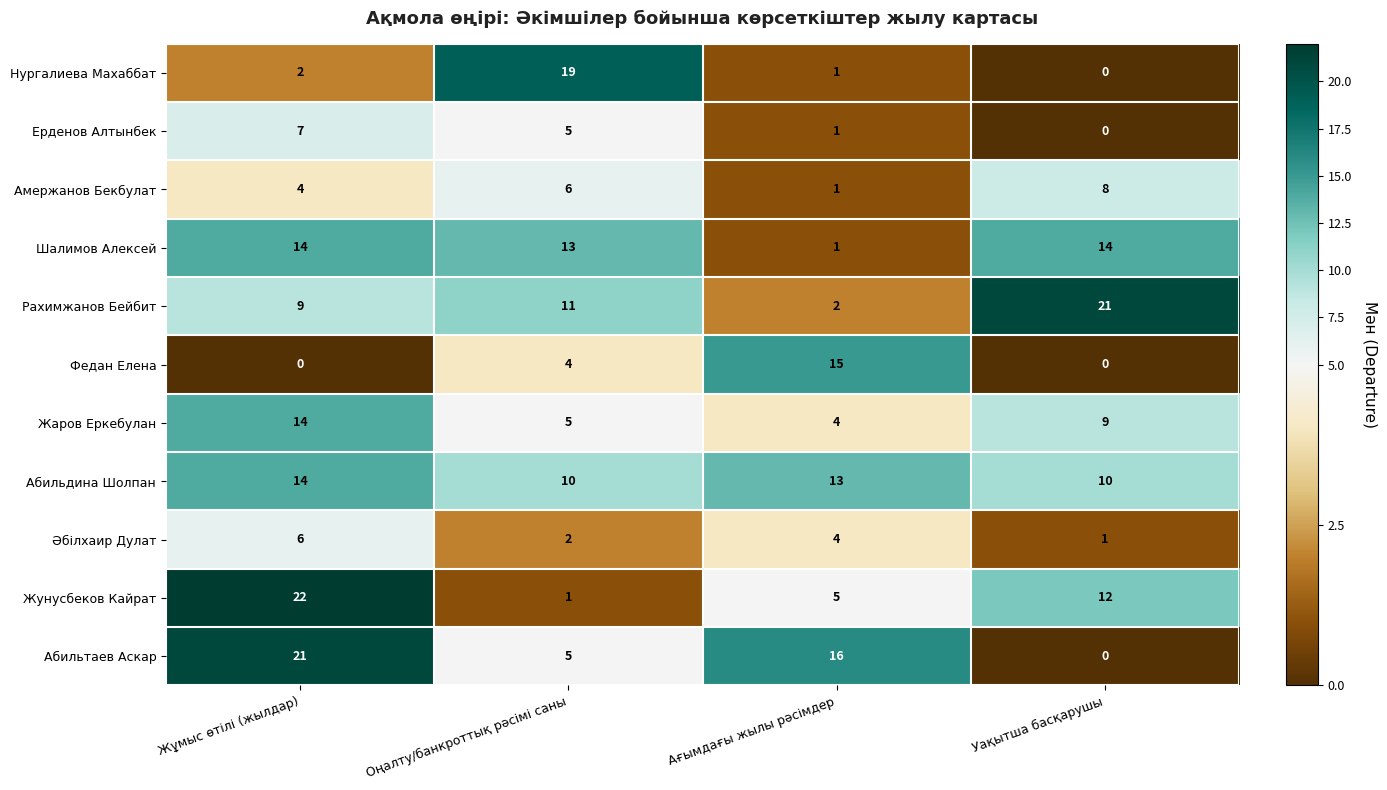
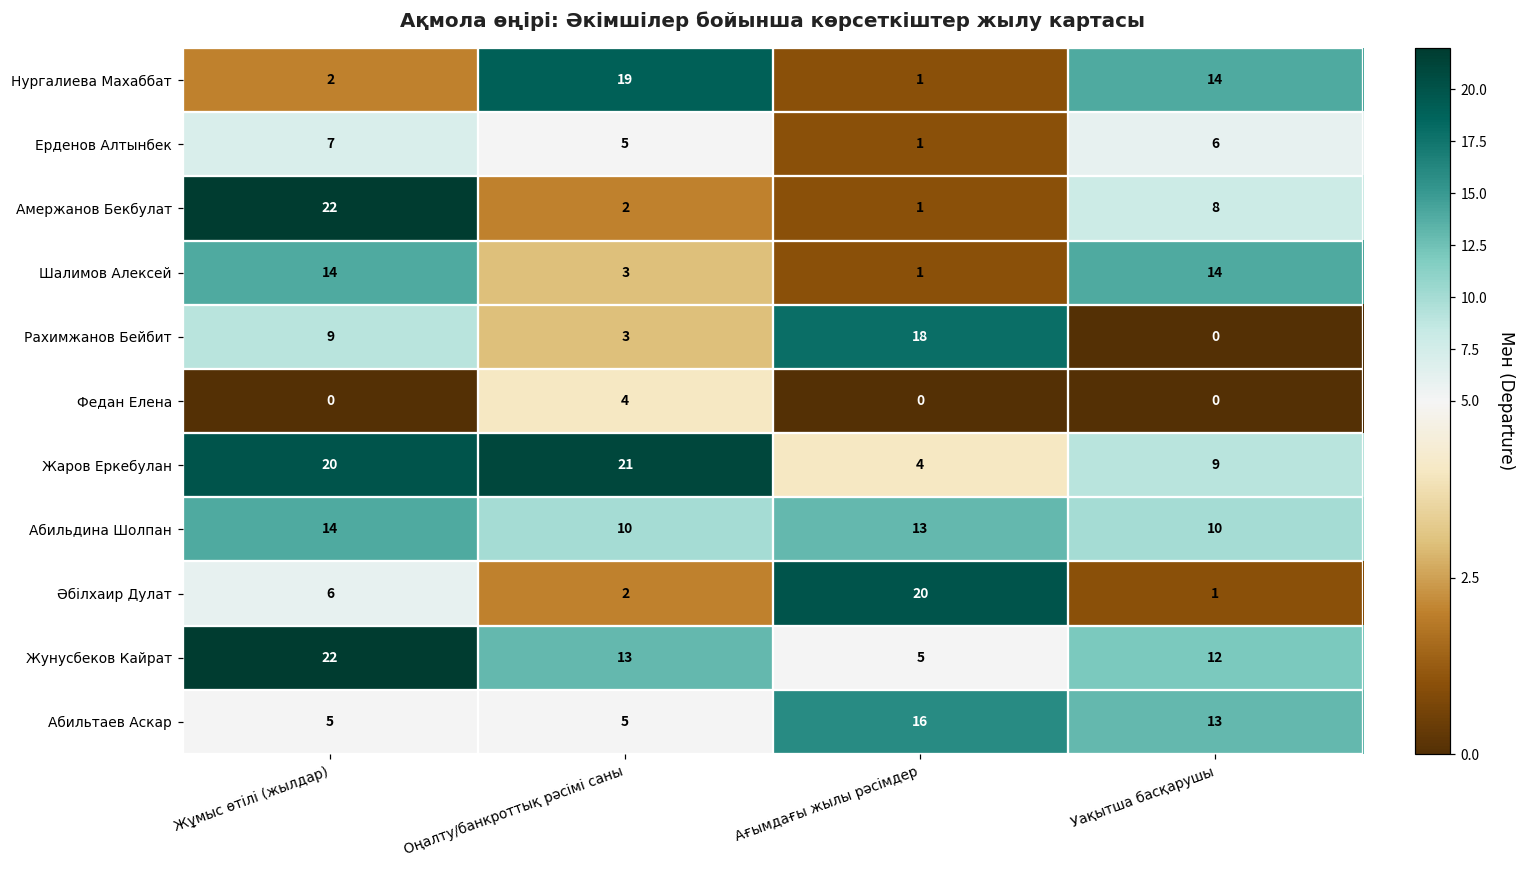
Нургалиева Махаббат, Уақытша басқарушы: 0 -> 14
Ерденов Алтынбек, Уақытша басқарушы: 0 -> 6
Амержанов Бекбулат, Жұмыс өтілі (жылдар): 4 -> 22
Амержанов Бекбулат, Оңалту/банкроттық рәсімі саны: 6 -> 2
Шалимов Алексей, Оңалту/банкроттық рәсімі саны: 13 -> 3
Рахимжанов Бейбит, Оңалту/банкроттық рәсімі саны: 11 -> 3
Рахимжанов Бейбит, Ағымдағы жылы рәсімдер: 2 -> 18
Рахимжанов Бейбит, Уақытша басқарушы: 21 -> 0
Федан Елена, Ағымдағы жылы рәсімдер: 15 -> 0
Жаров Еркебулан, Жұмыс өтілі (жылдар): 14 -> 20
Жаров Еркебулан, Оңалту/банкроттық рәсімі саны: 5 -> 21
Әбілхаир Дулат, Ағымдағы жылы рәсімдер: 4 -> 20
Жунусбеков Кайрат, Оңалту/банкроттық рәсімі саны: 1 -> 13
Абильтаев Аскар, Жұмыс өтілі (жылдар): 21 -> 5
Абильтаев Аскар, Уақытша басқарушы: 0 -> 13
